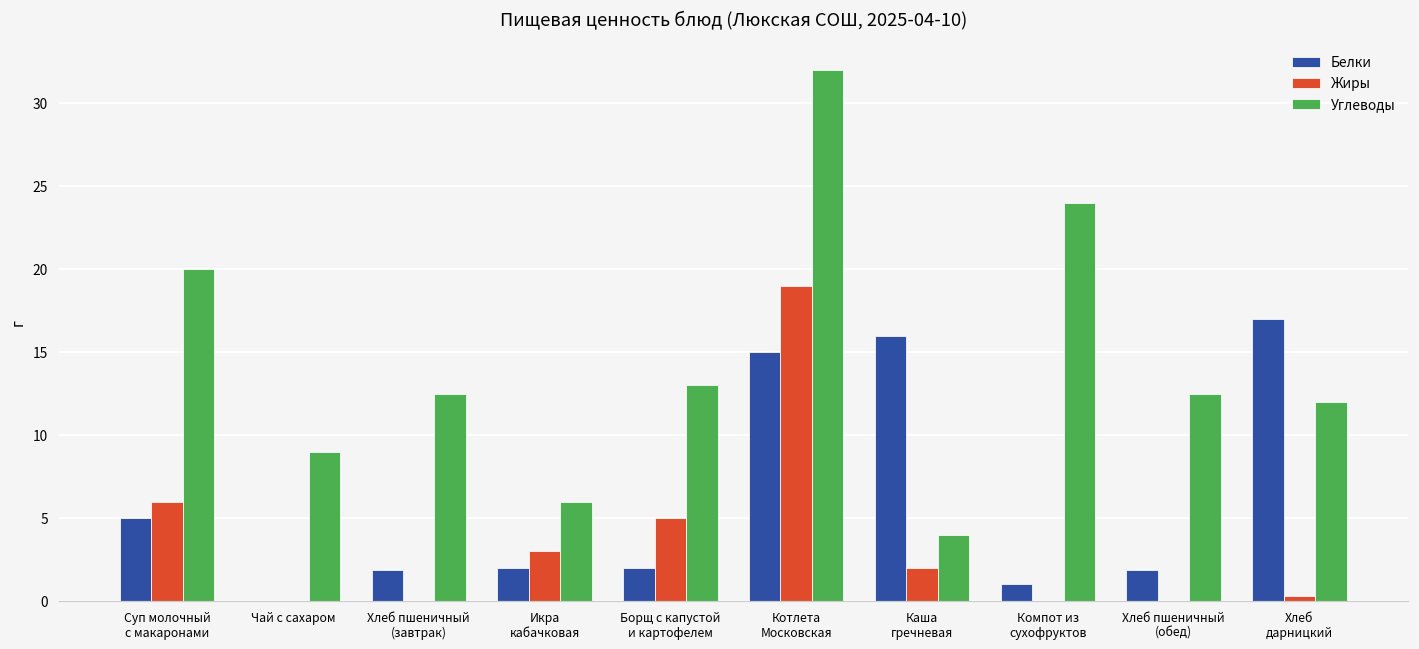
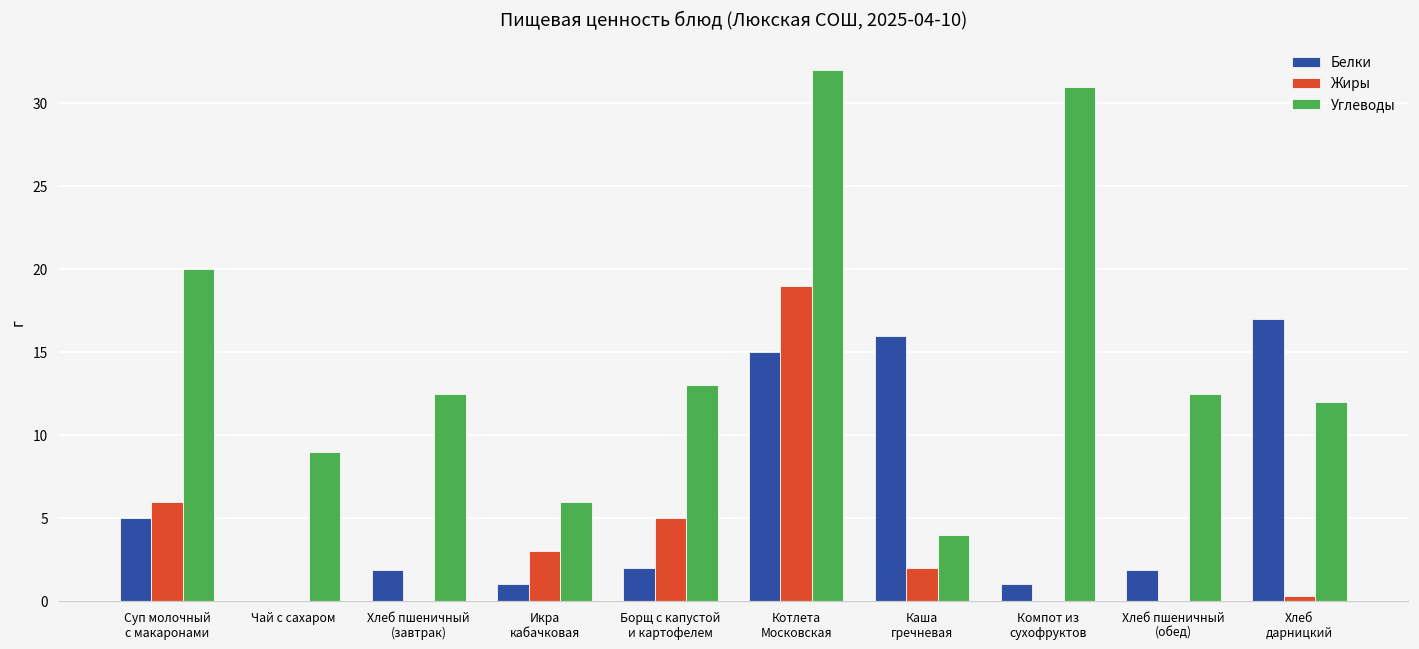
Белки, Икра кабачковая: 2 -> 1
Углеводы, Компот из сухофруктов: 24 -> 31
